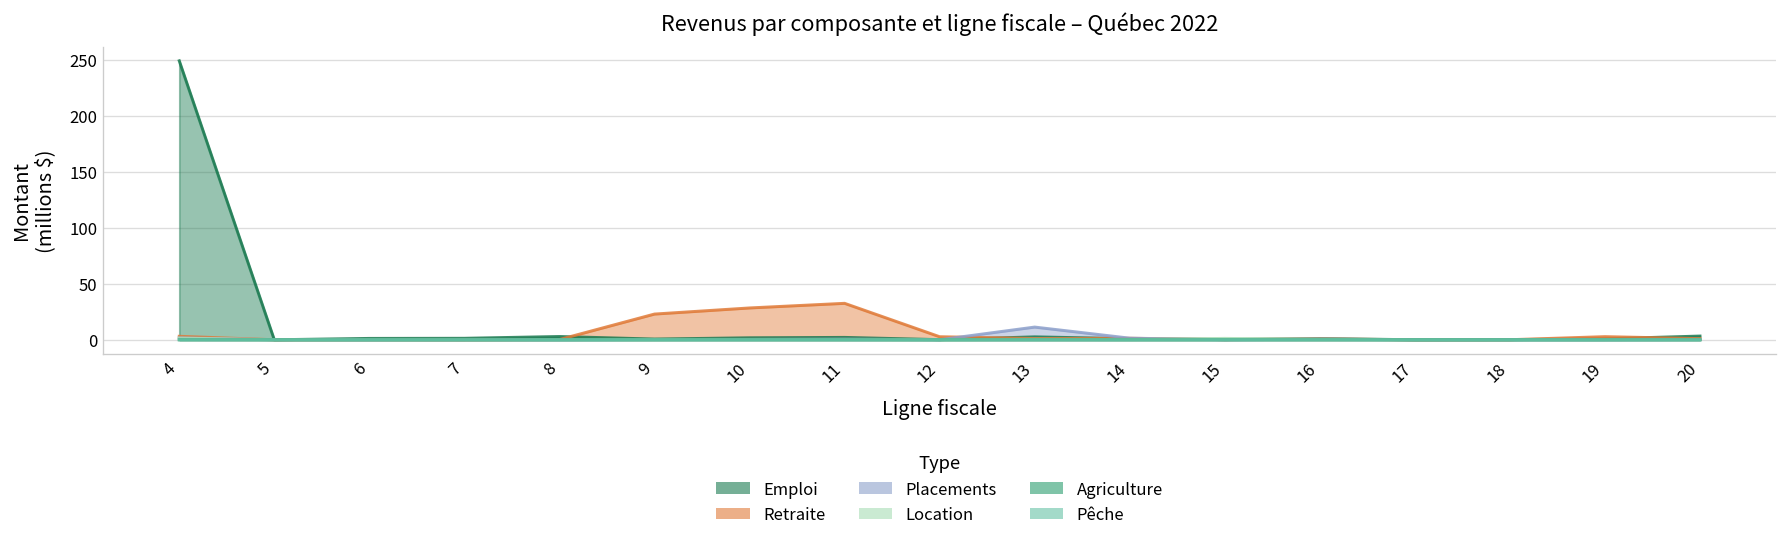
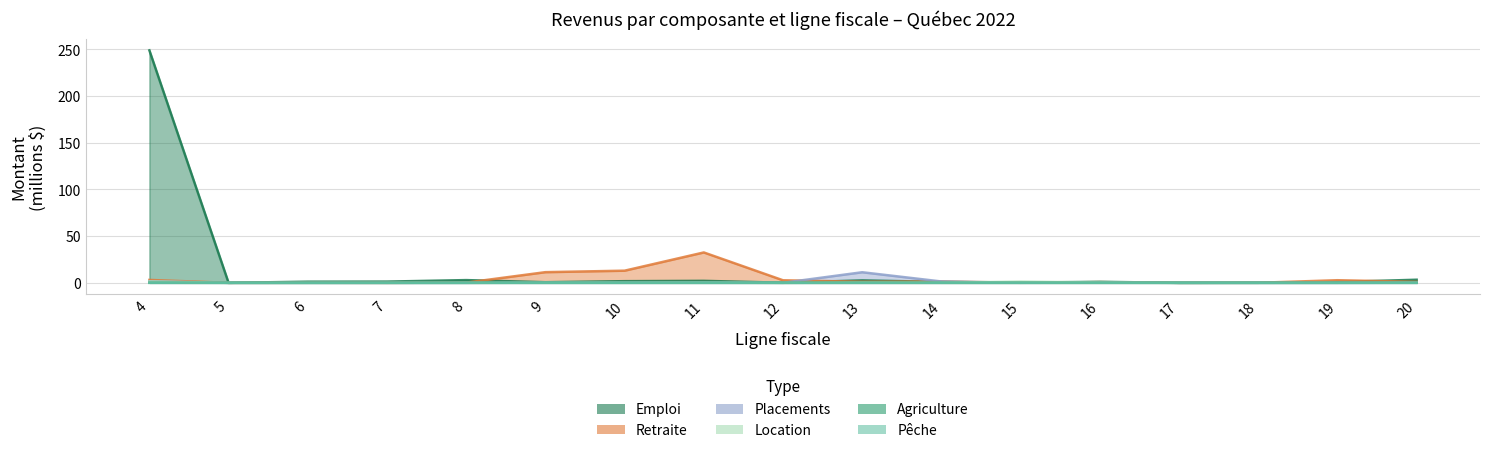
Retraite, 9: 20 -> 10
Retraite, 10: 30 -> 10
